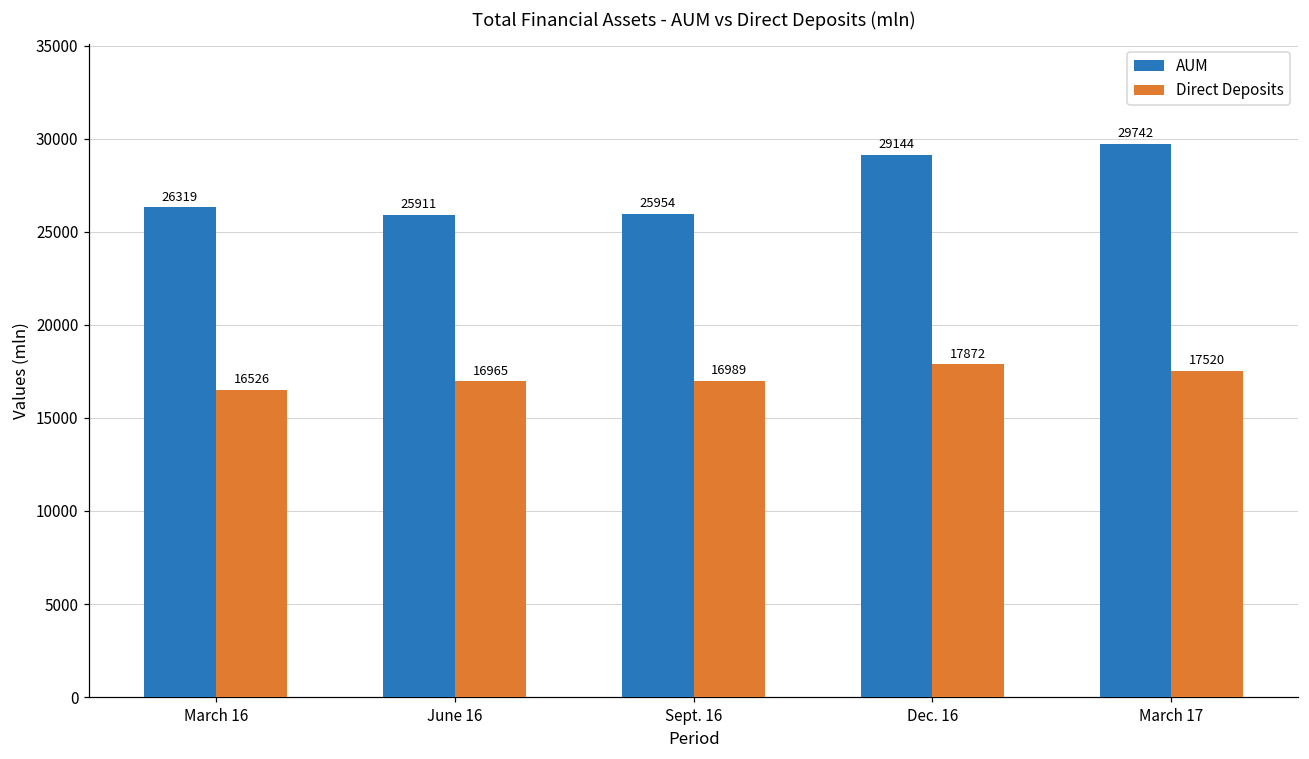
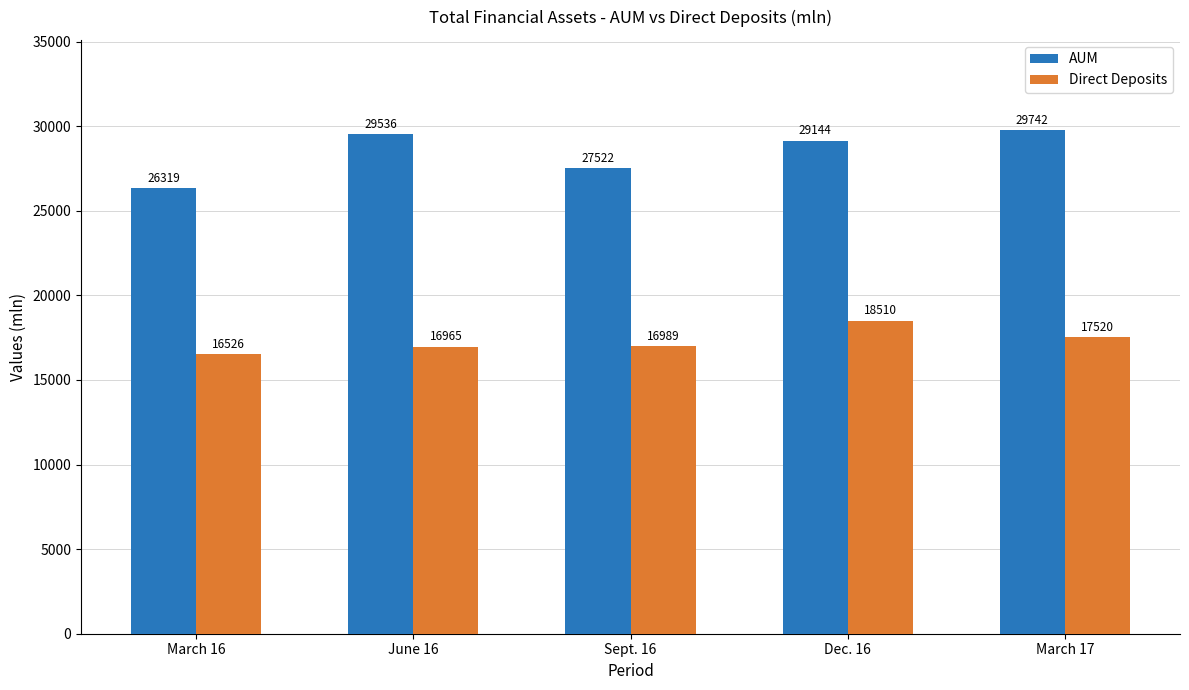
AUM, June 16: 25911 -> 29536
AUM, Sept. 16: 25954 -> 27522
Direct Deposits, Dec. 16: 17872 -> 18510
